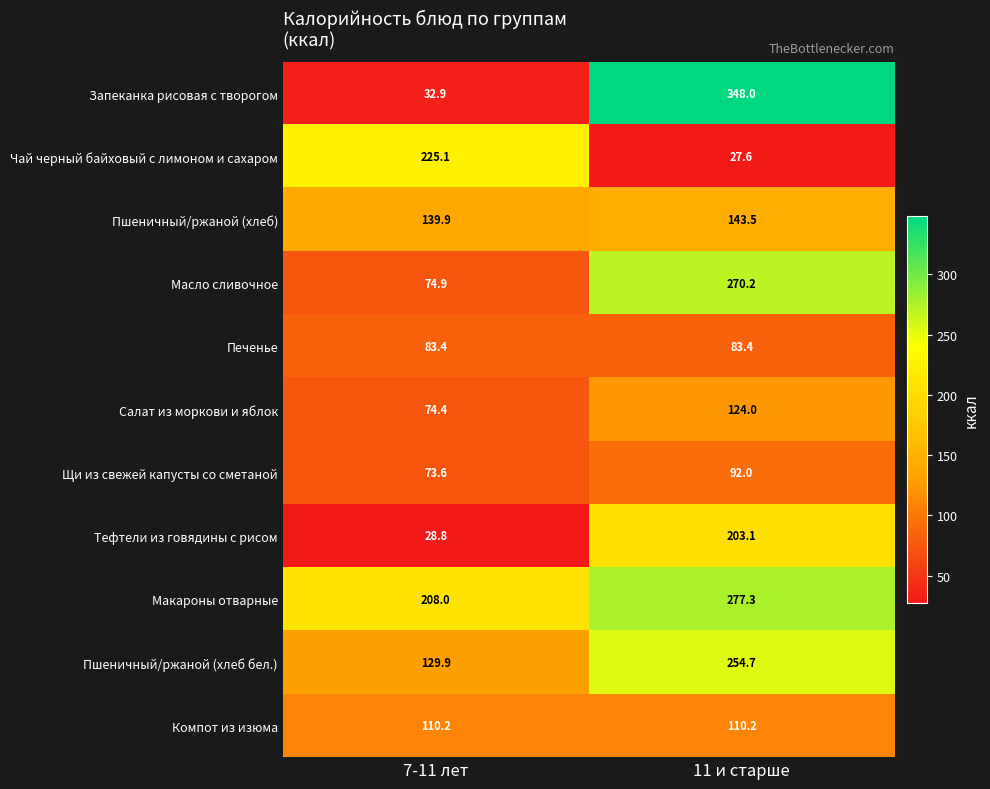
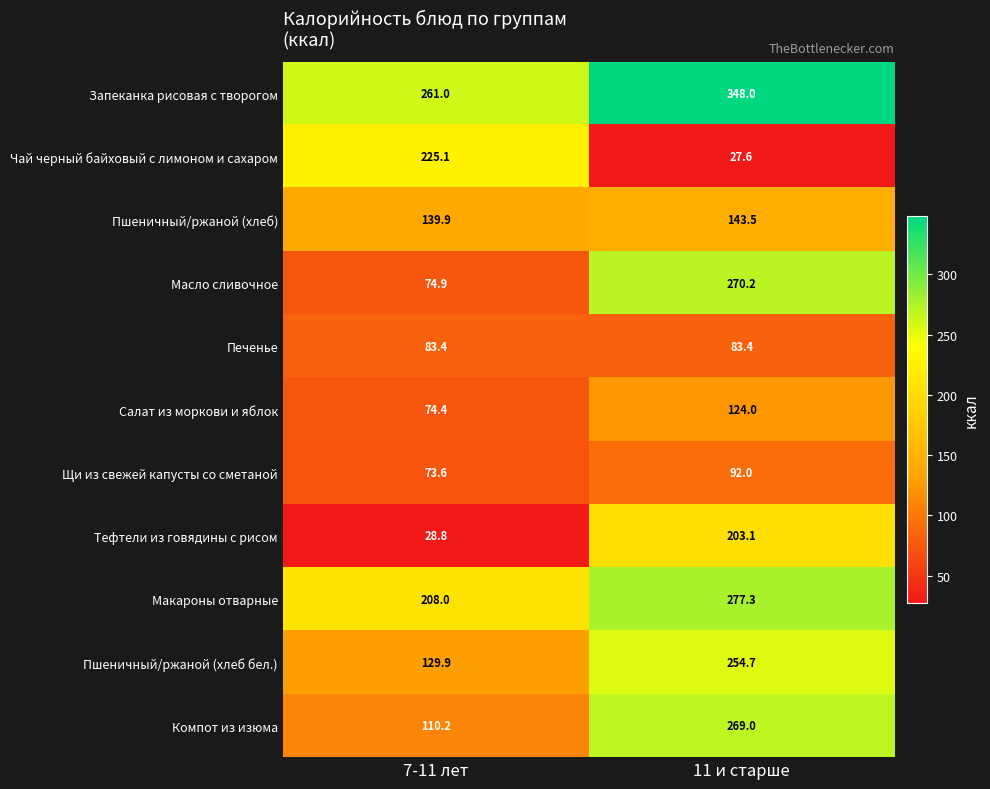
Запеканка рисовая с творогом, 7-11 лет: 32.9 -> 261.0
Компот из изюма, 11 и старше: 110.2 -> 269.0
